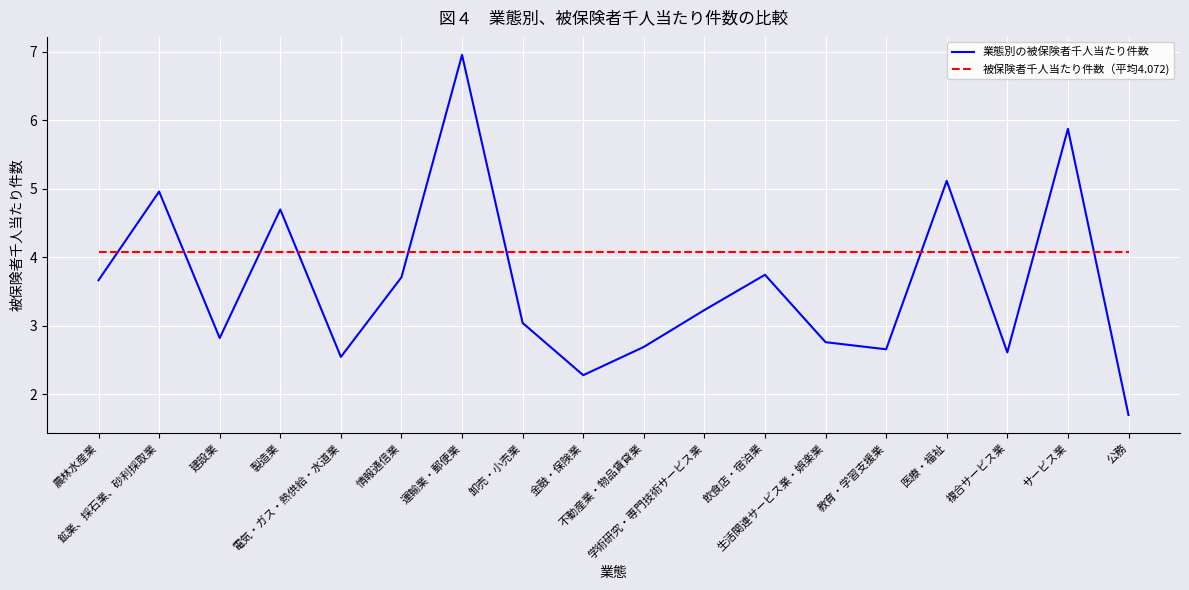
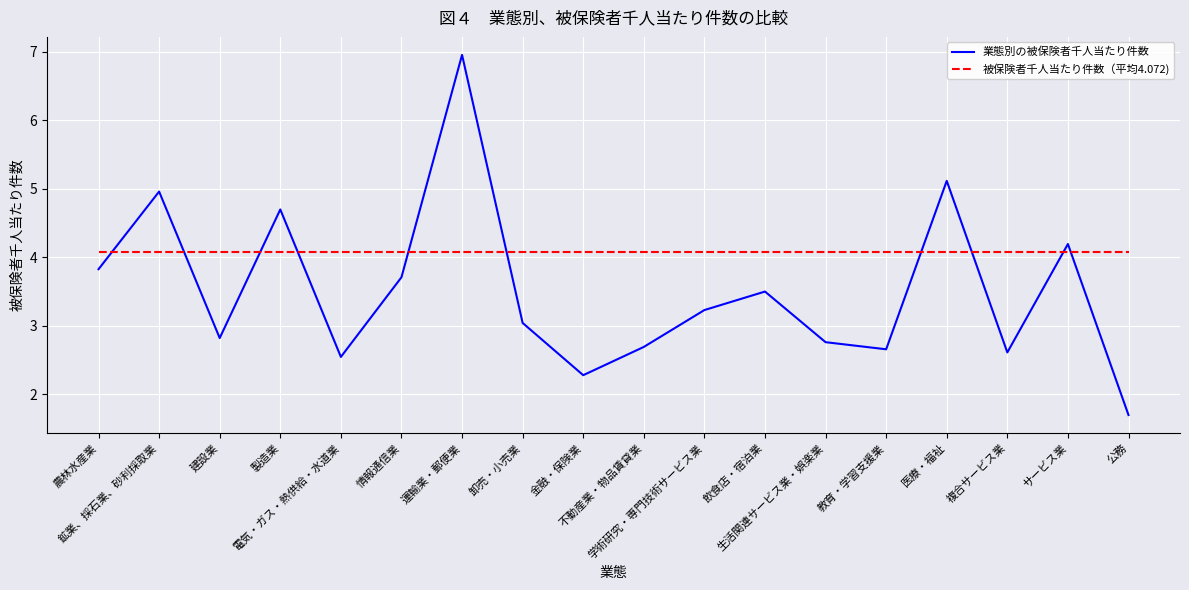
業態別の被保険者千人当たり件数, 農林水産業: 3.7 -> 3.8
業態別の被保険者千人当たり件数, 飲食店・宿泊業: 3.7 -> 3.5
業態別の被保険者千人当たり件数, サービス業: 5.9 -> 4.2
